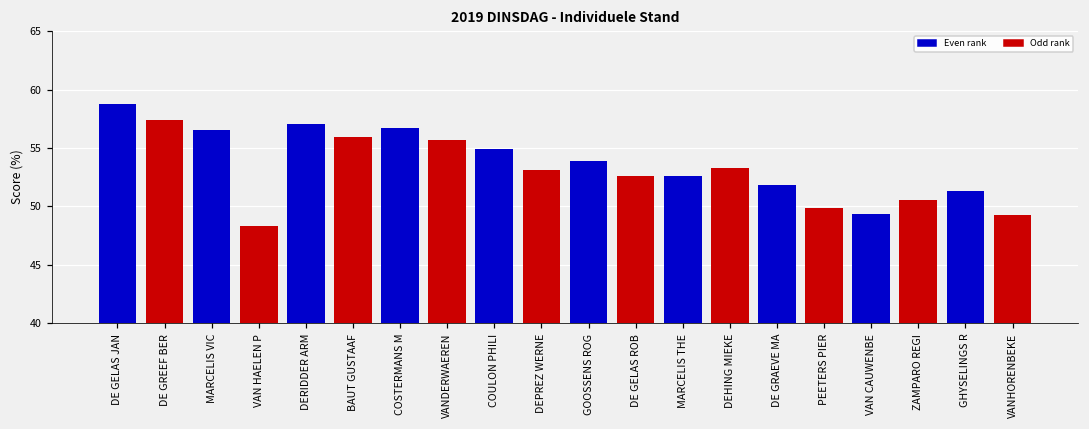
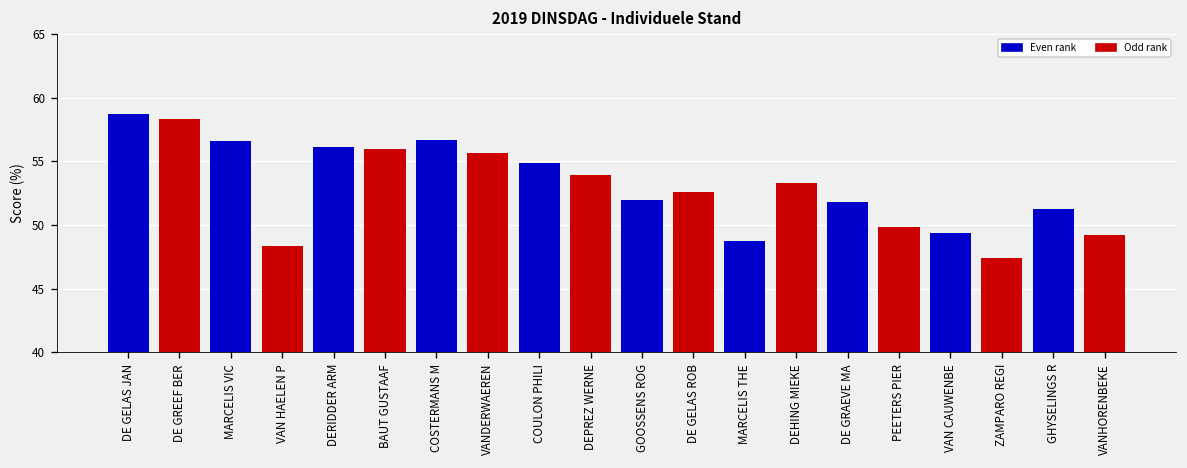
DE GREEF BER: 57.4 -> 58.3
DERIDDER ARM: 57.1 -> 56.1
DEPREZ WERNE: 53.1 -> 53.9
GOOSSENS ROG: 53.9 -> 52.0
MARCELIS THE: 52.6 -> 48.7
ZAMPARO REGI: 50.5 -> 47.4
